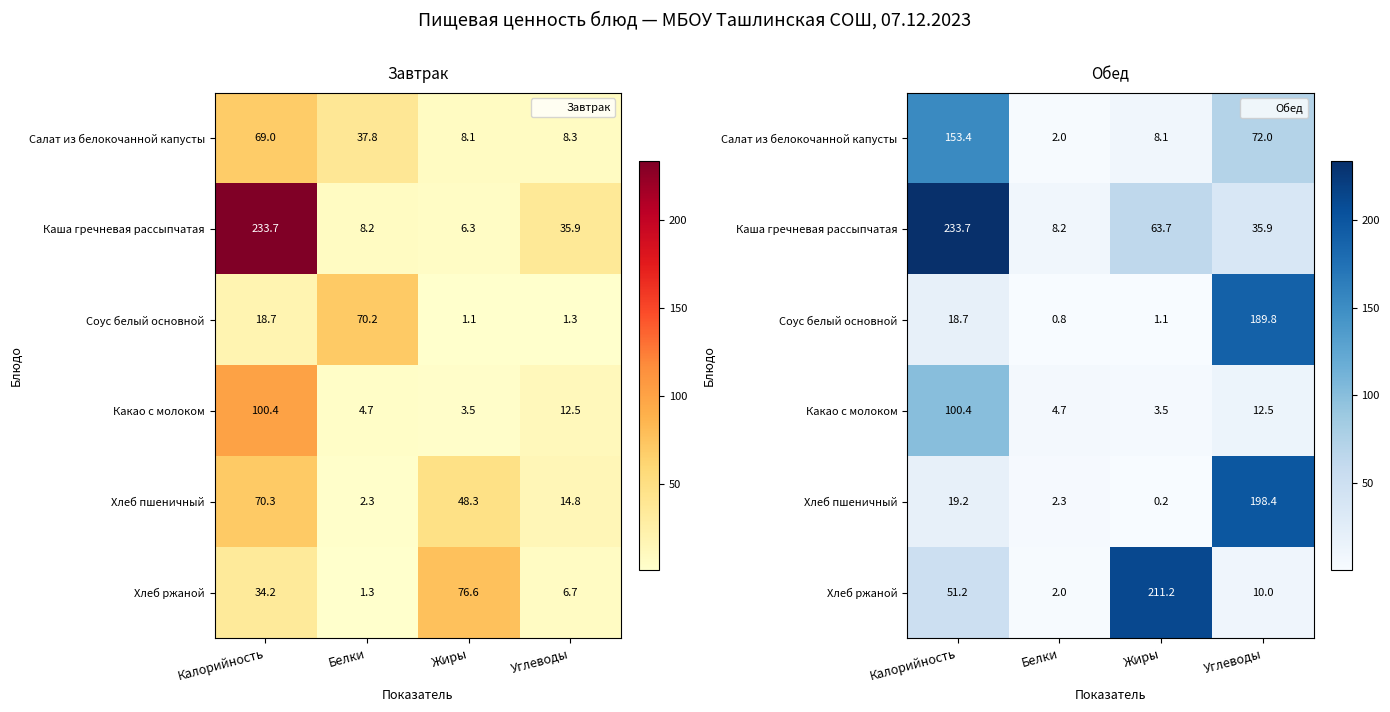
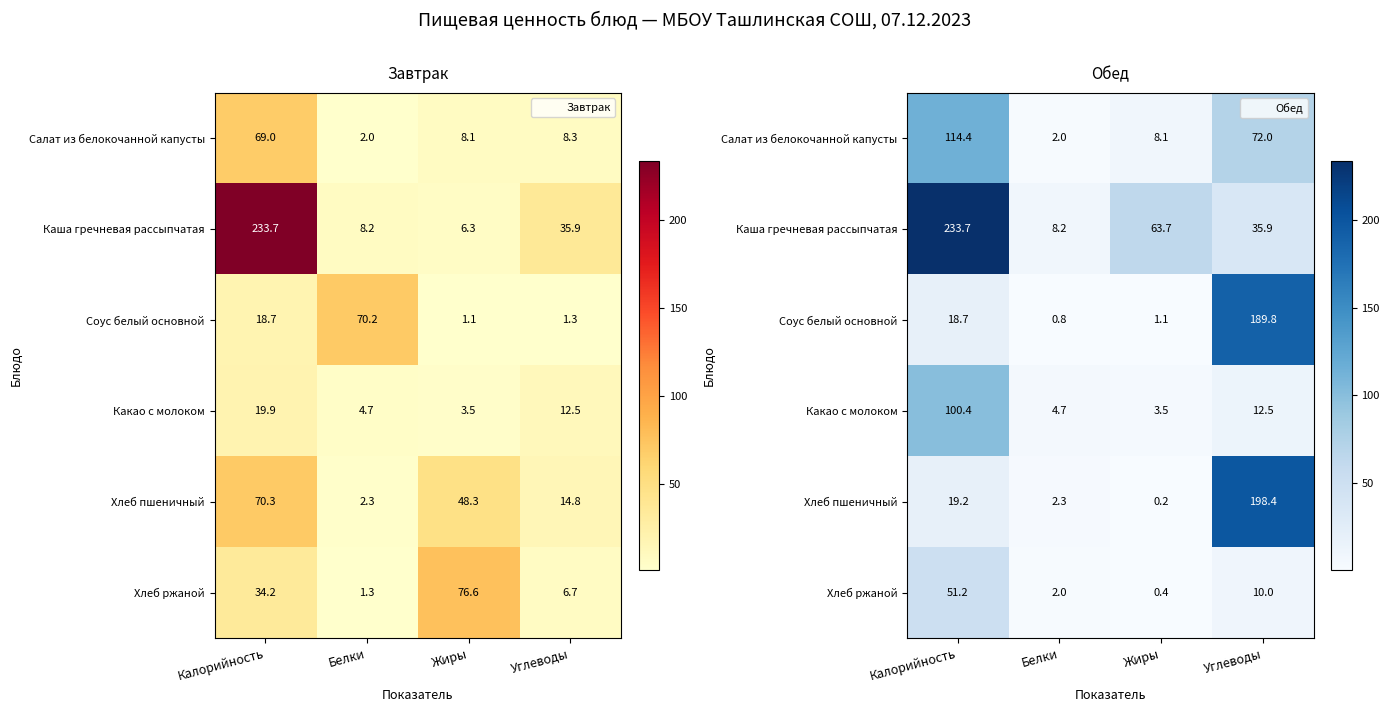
Завтрак, Салат из белокочанной капусты, Белки: 37.8 -> 2.0
Завтрак, Какао с молоком, Калорийность: 100.4 -> 19.9
Обед, Салат из белокочанной капусты, Калорийность: 153.4 -> 114.4
Обед, Хлеб ржаной, Жиры: 211.2 -> 0.4
